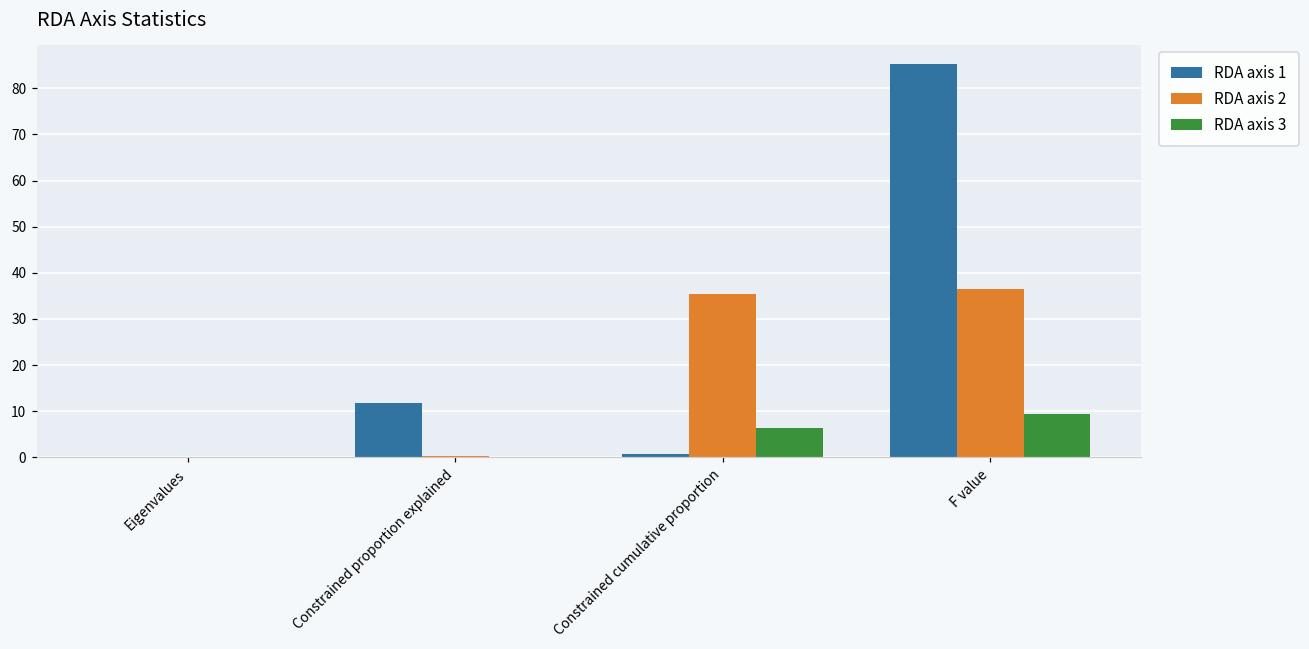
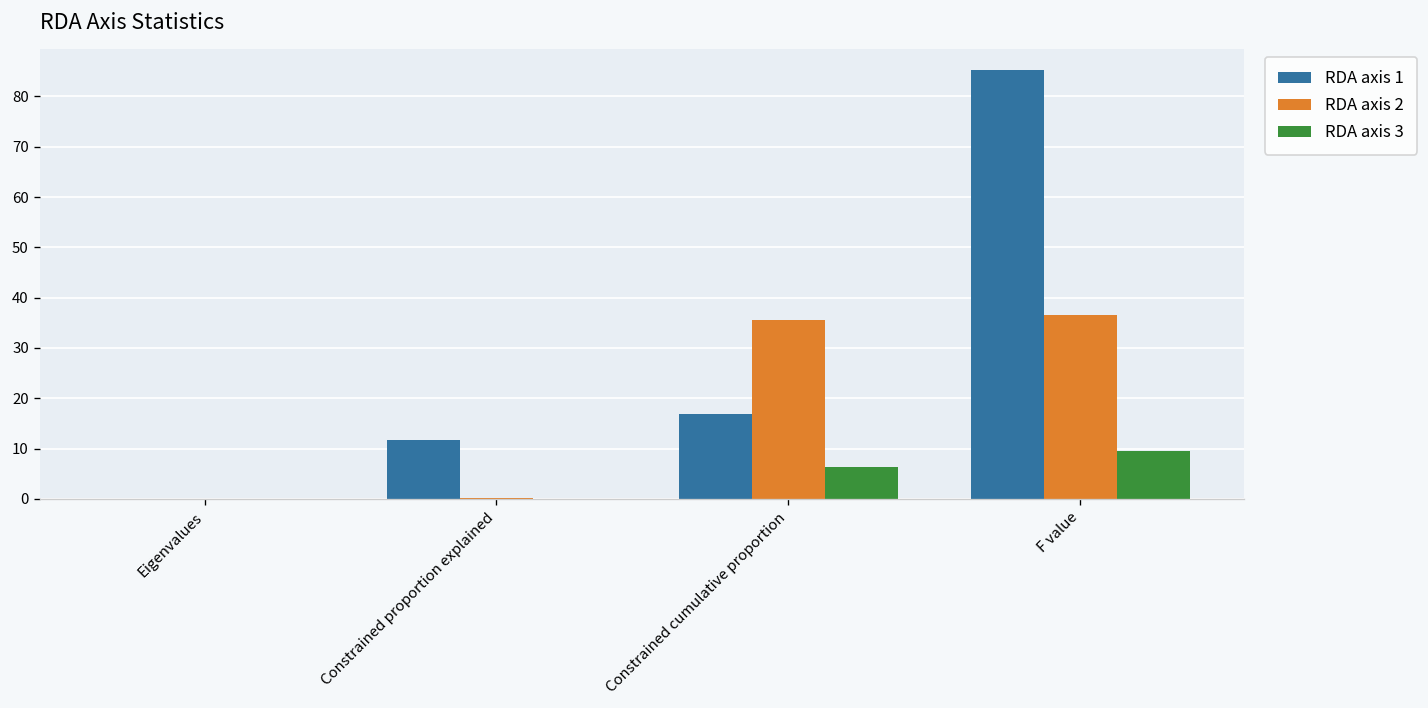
RDA axis 1, Constrained cumulative proportion: 1 -> 17
